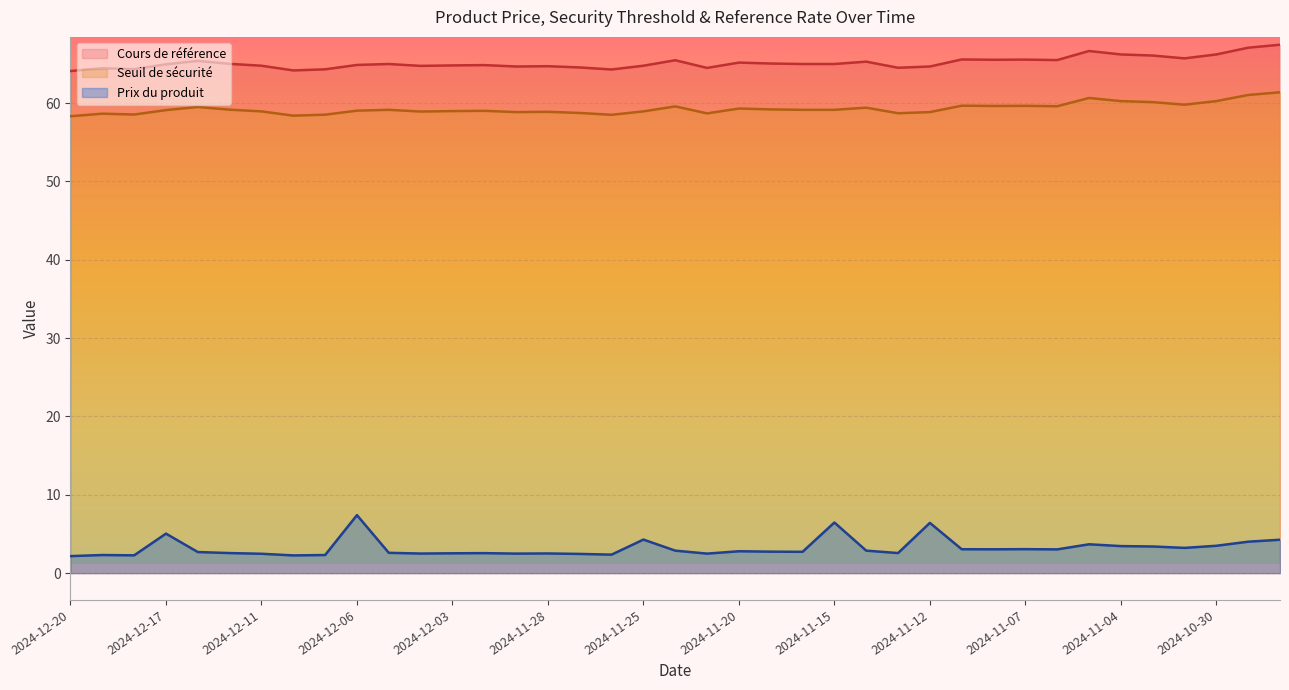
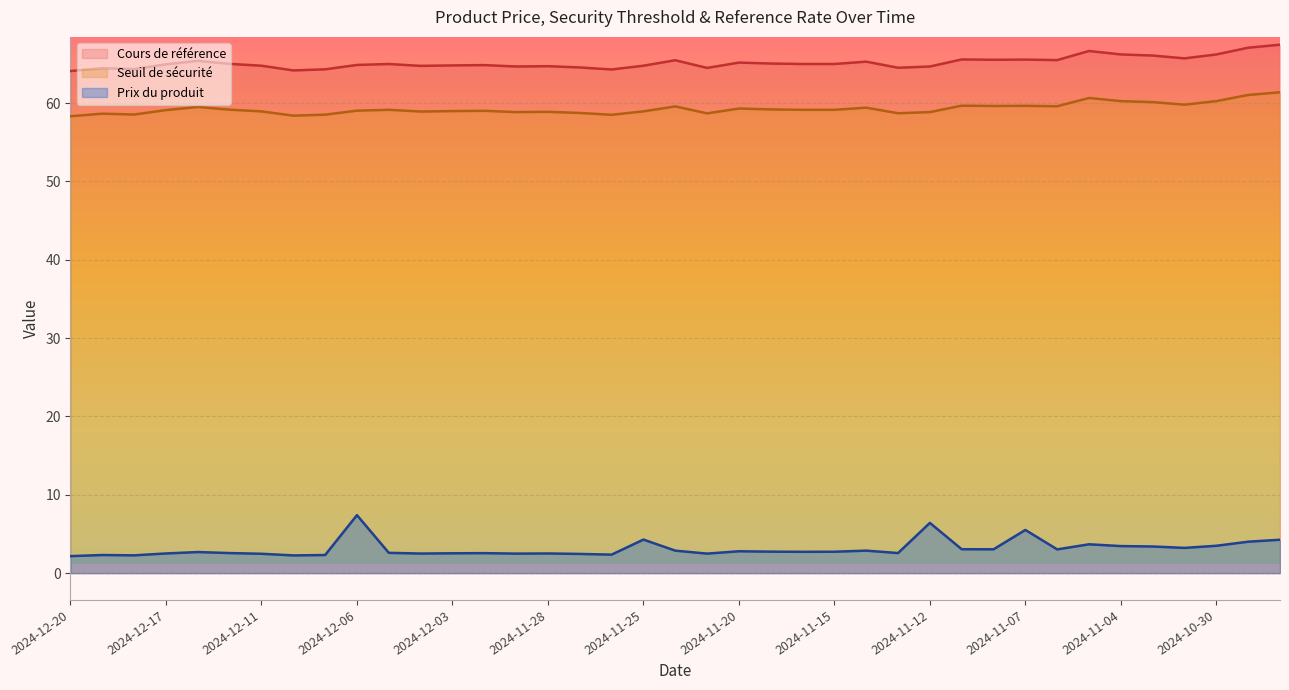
Prix du produit, 2024-12-17: 5 -> 3
Prix du produit, 2024-11-15: 6 -> 3
Prix du produit, 2024-11-07: 3 -> 6
